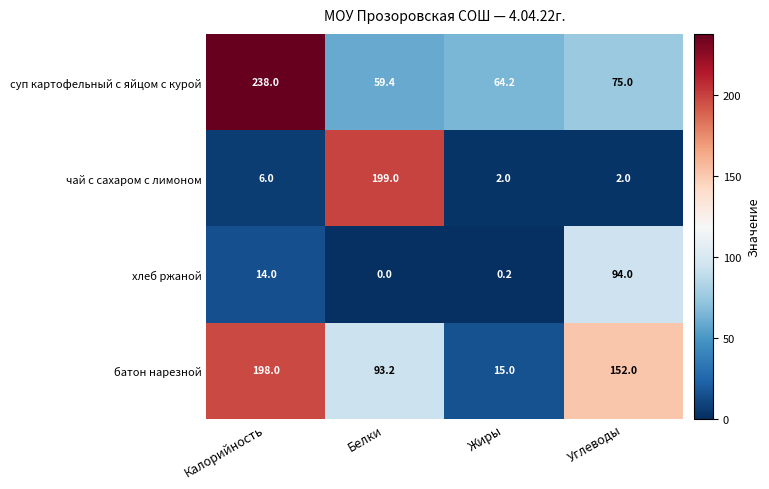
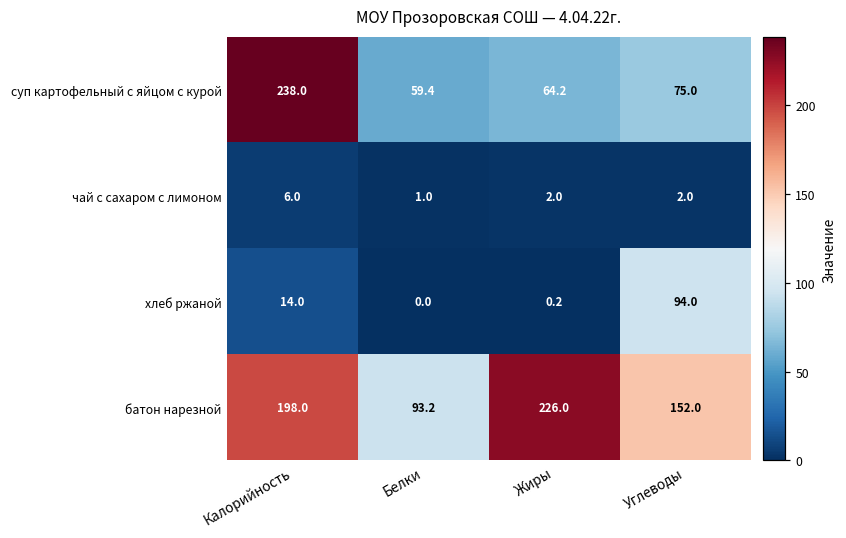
чай с сахаром с лимоном, Белки: 199.0 -> 1.0
батон нарезной, Жиры: 15.0 -> 226.0
